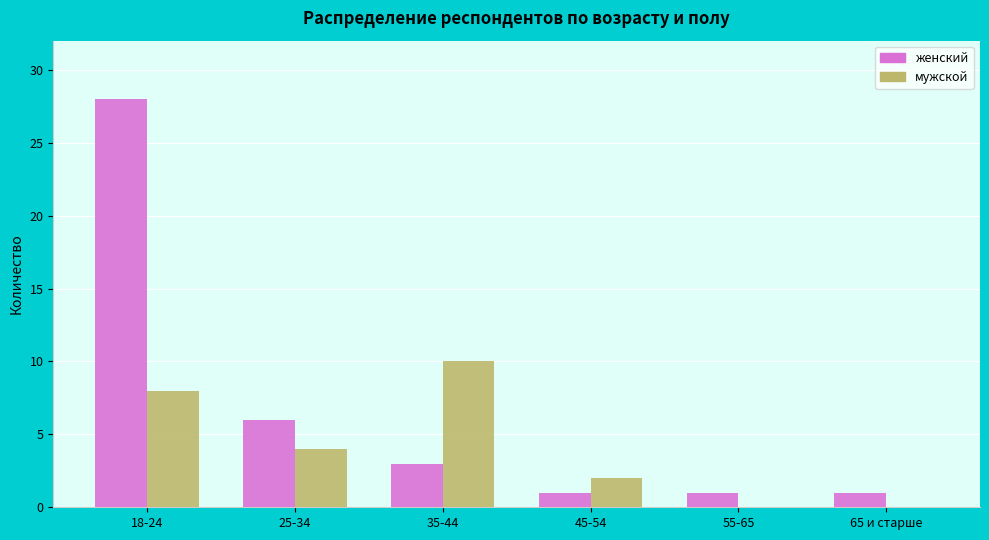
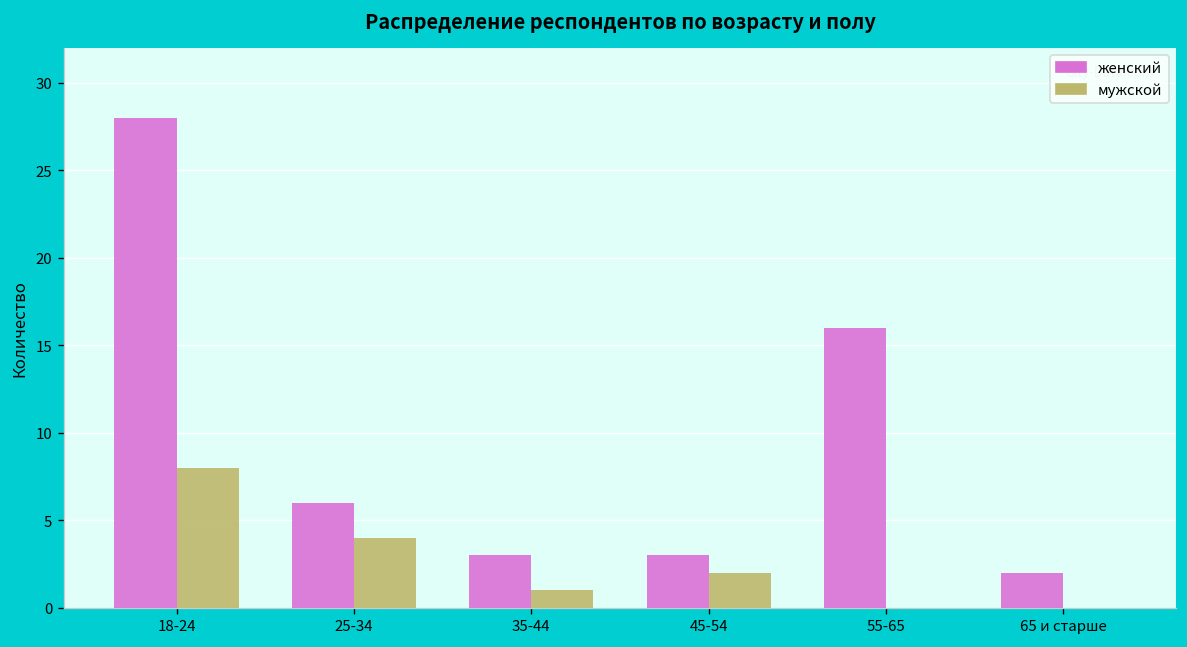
мужской, 35-44: 10 -> 1
женский, 45-54: 1 -> 3
женский, 55-65: 1 -> 16
женский, 65 и старше: 1 -> 2
